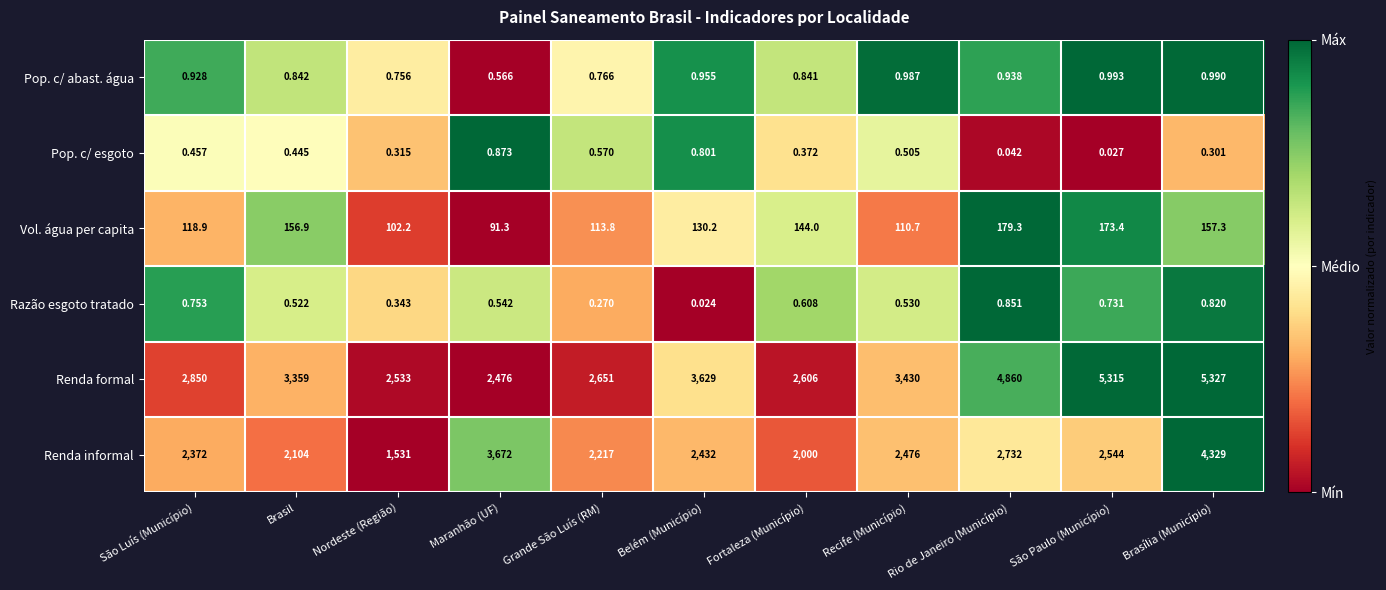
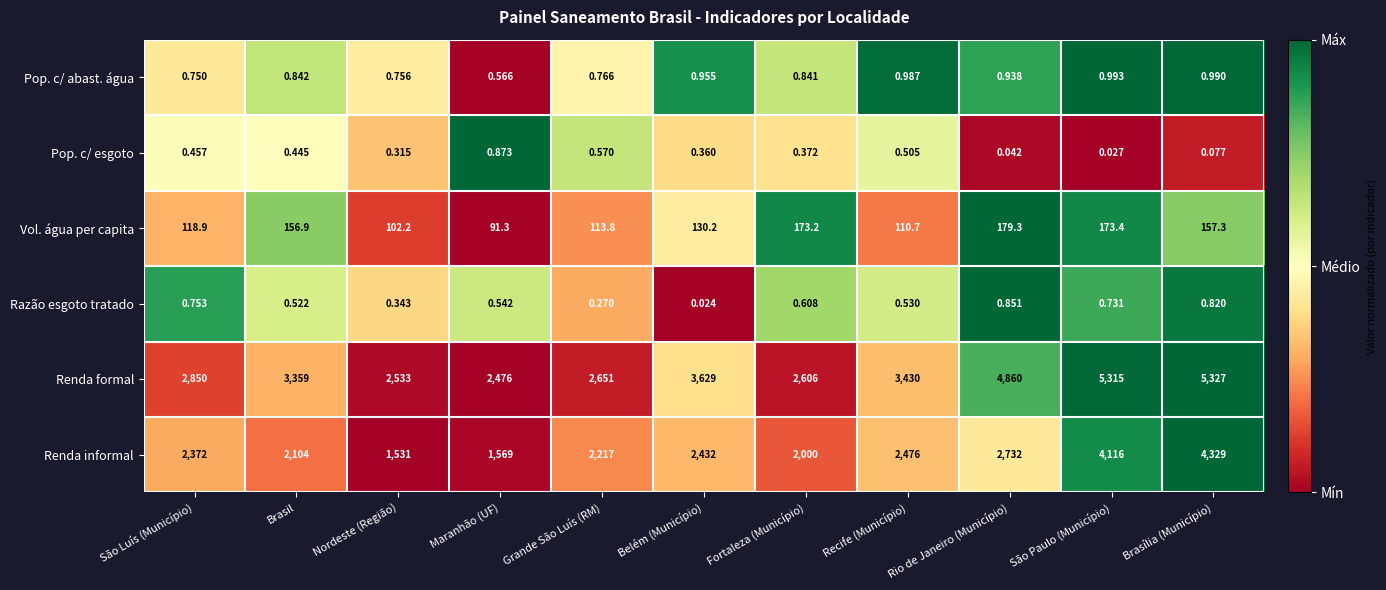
Pop. c/ abast. água, São Luís (Município): 0.928 -> 0.750
Pop. c/ esgoto, Belém (Município): 0.801 -> 0.360
Pop. c/ esgoto, Brasília (Município): 0.301 -> 0.077
Vol. água per capita, Fortaleza (Município): 144.0 -> 173.2
Renda informal, Maranhão (UF): 3,672 -> 1,569
Renda informal, São Paulo (Município): 2,544 -> 4,116
